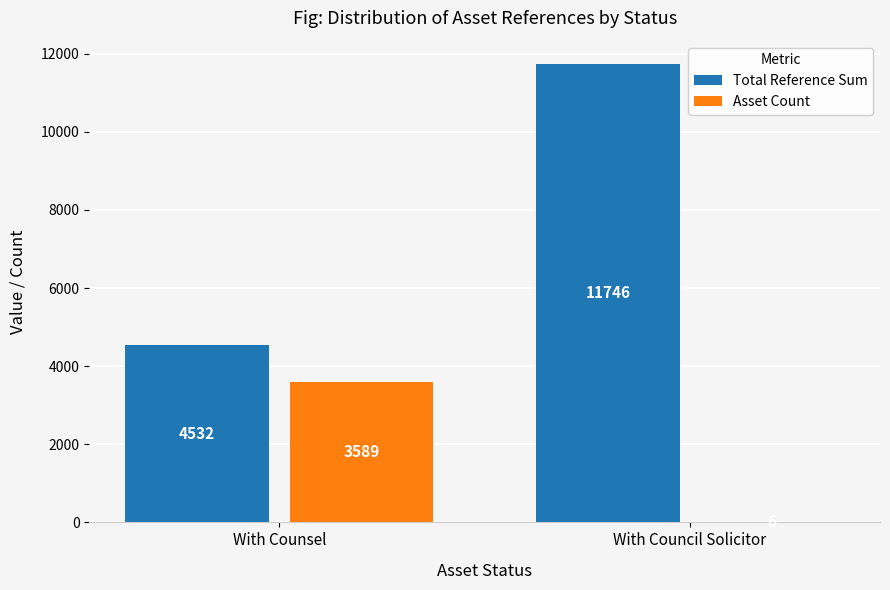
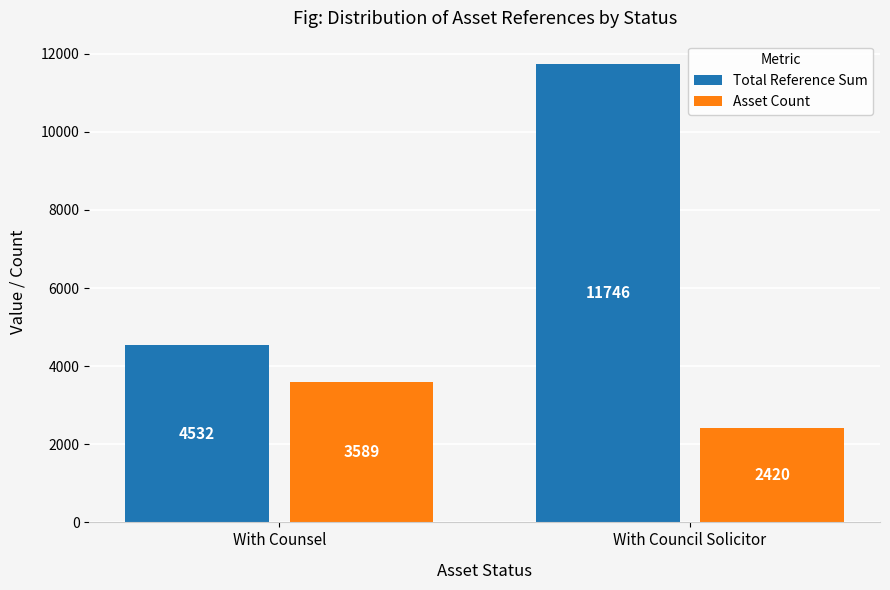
Asset Count, With Council Solicitor: 0 -> 2400
